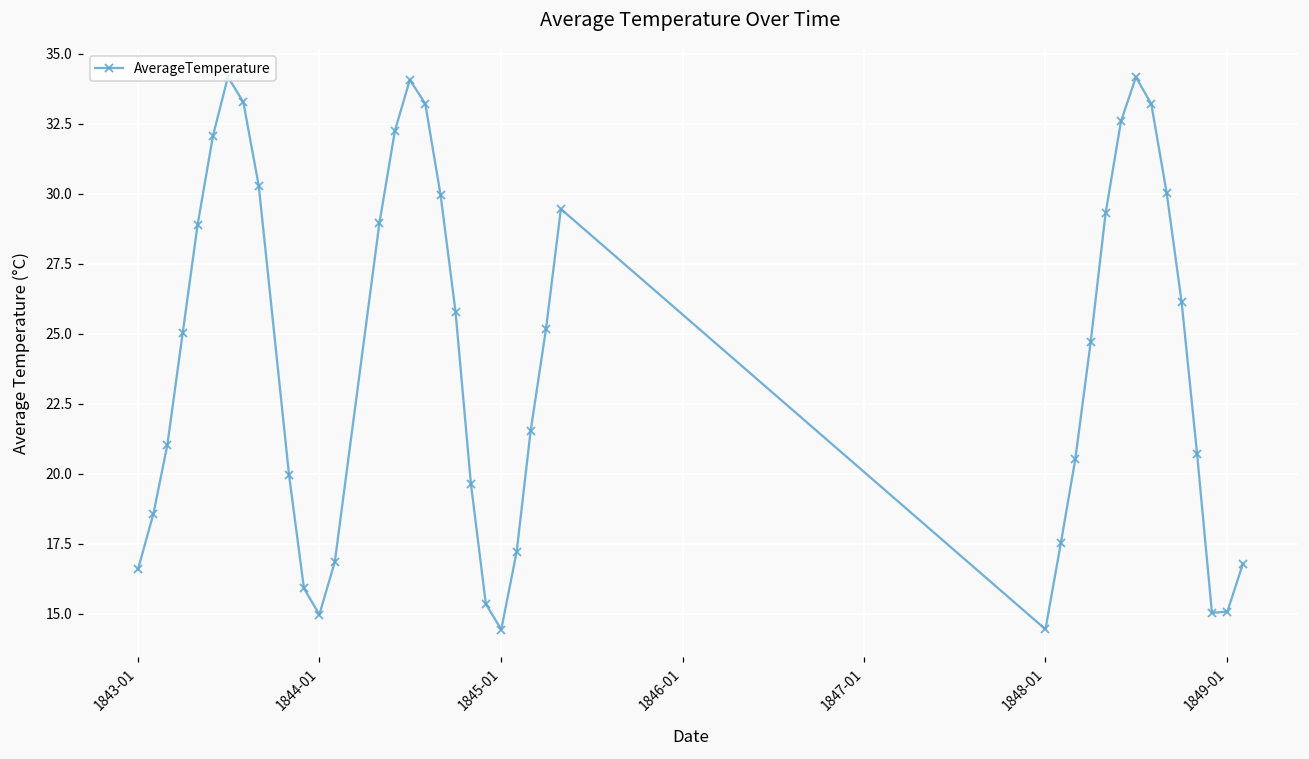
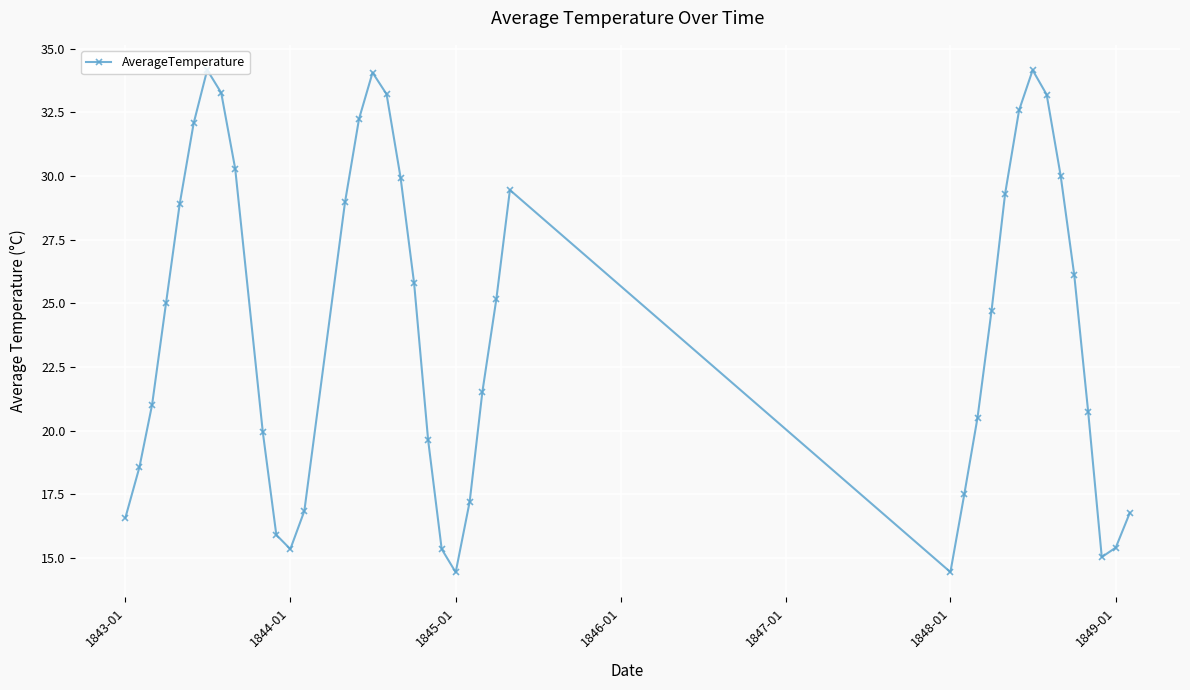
1844-01: 15.0 -> 15.4
1849-01: 15.1 -> 15.4
